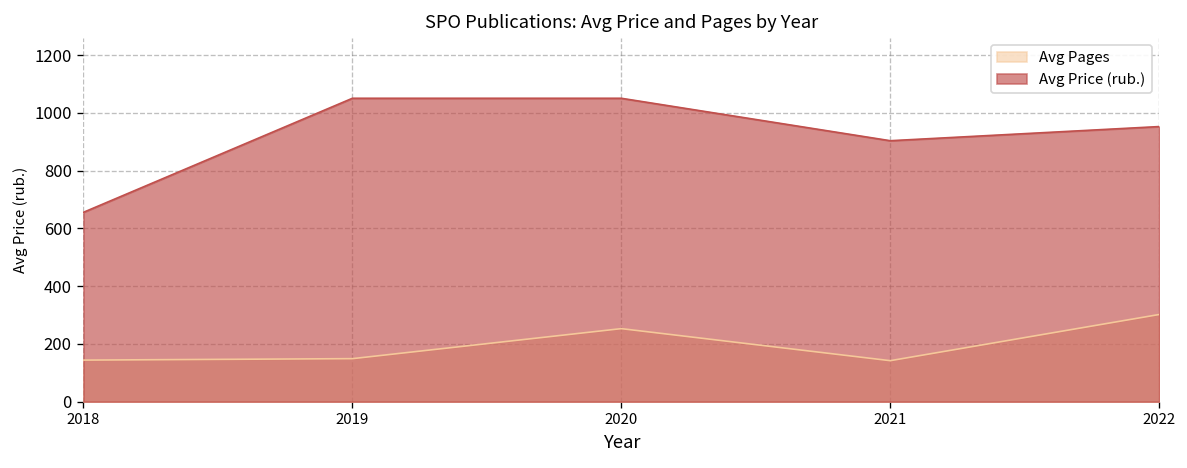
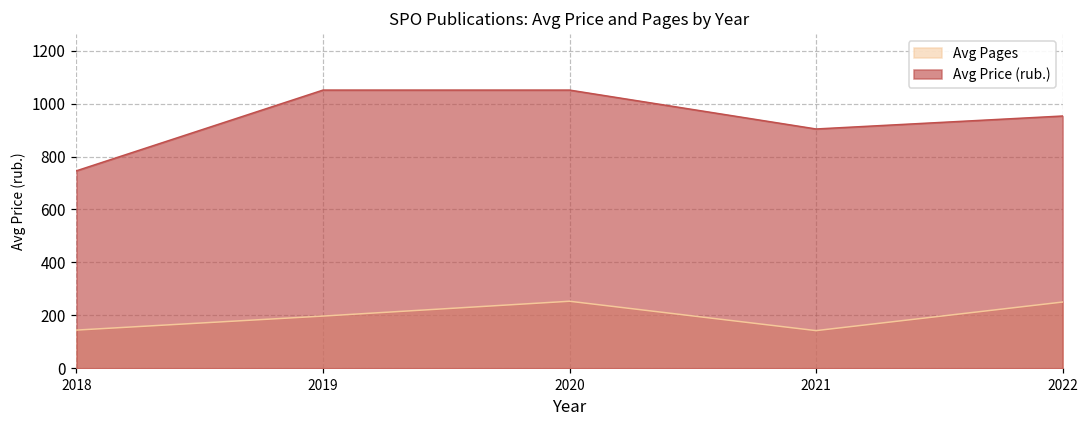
Avg Price (rub.), 2018: 660 -> 750
Avg Pages, 2019: 150 -> 200
Avg Pages, 2022: 300 -> 250
